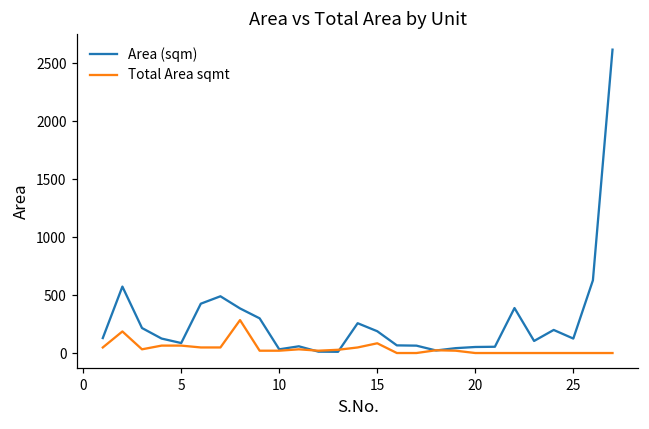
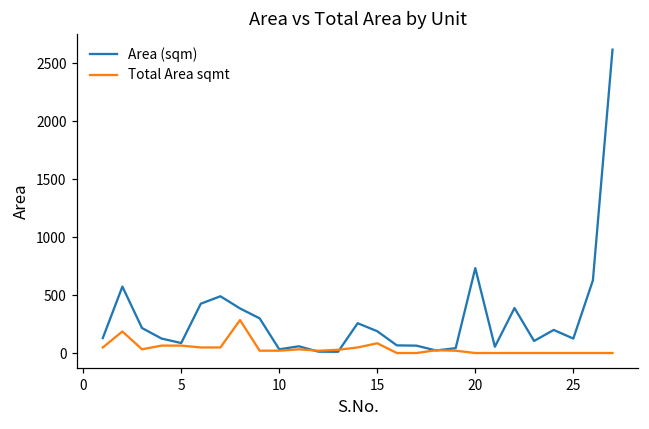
Area (sqm), 20: 50 -> 730
